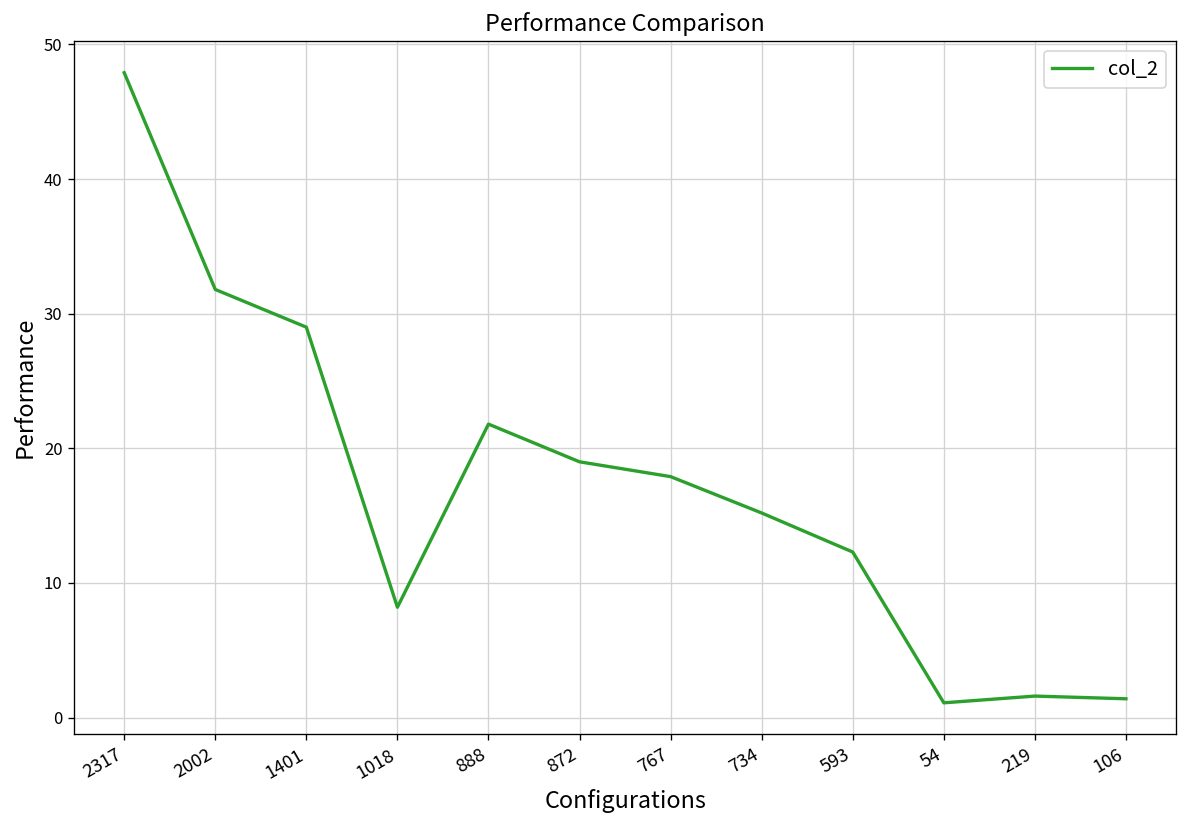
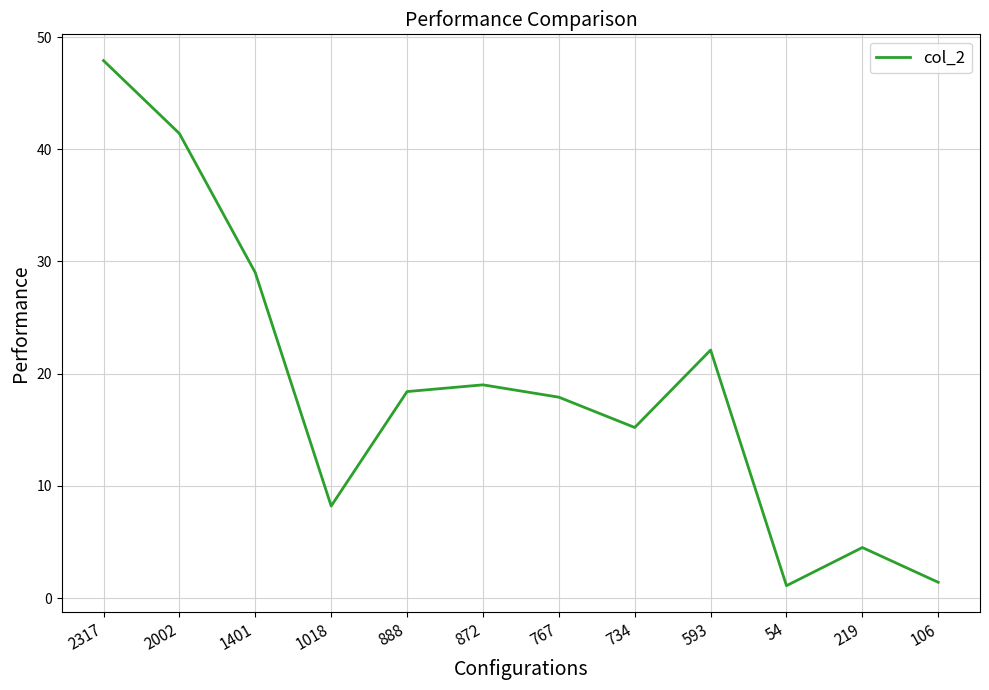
2002: 31.8 -> 41.4
888: 21.8 -> 18.4
593: 12.3 -> 22.1
219: 1.6 -> 4.5
